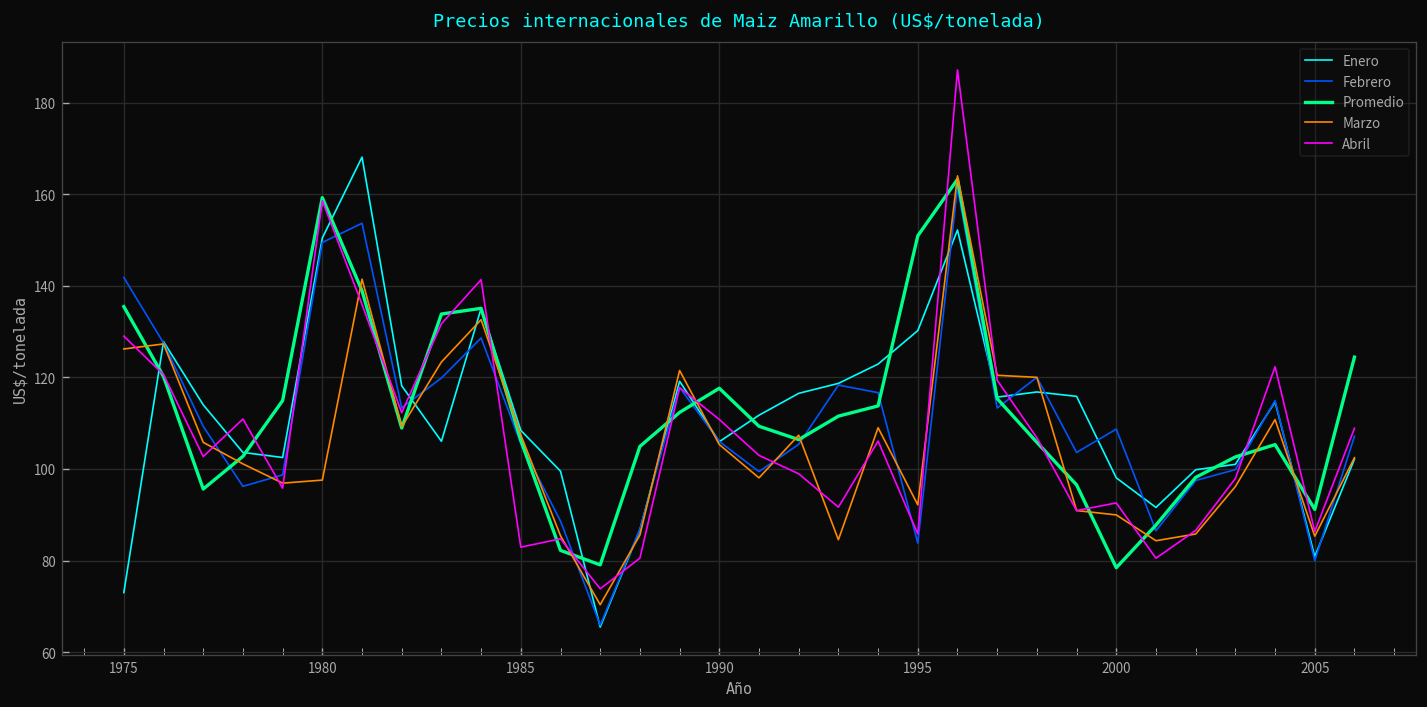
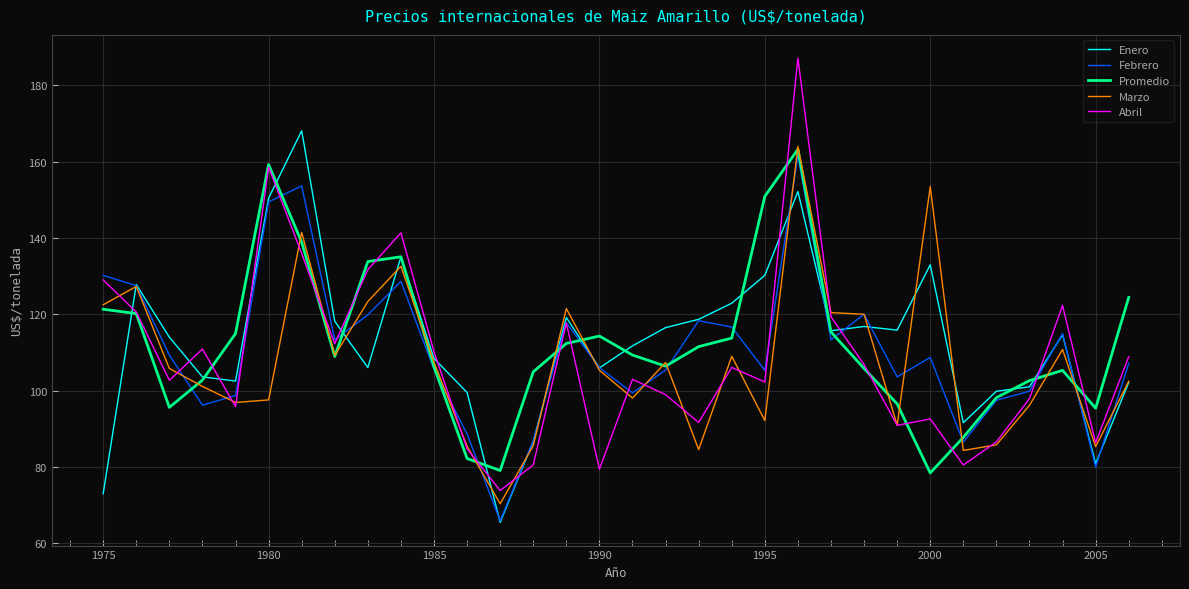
Febrero, 1975: 142 -> 130
Promedio, 1975: 135 -> 121
Marzo, 1975: 126 -> 123
Abril, 1985: 83 -> 110
Promedio, 1990: 118 -> 114
Abril, 1990: 111 -> 79
Febrero, 1995: 84 -> 105
Abril, 1995: 86 -> 102
Enero, 2000: 98 -> 133
Marzo, 2000: 90 -> 153
Promedio, 2005: 91 -> 95
